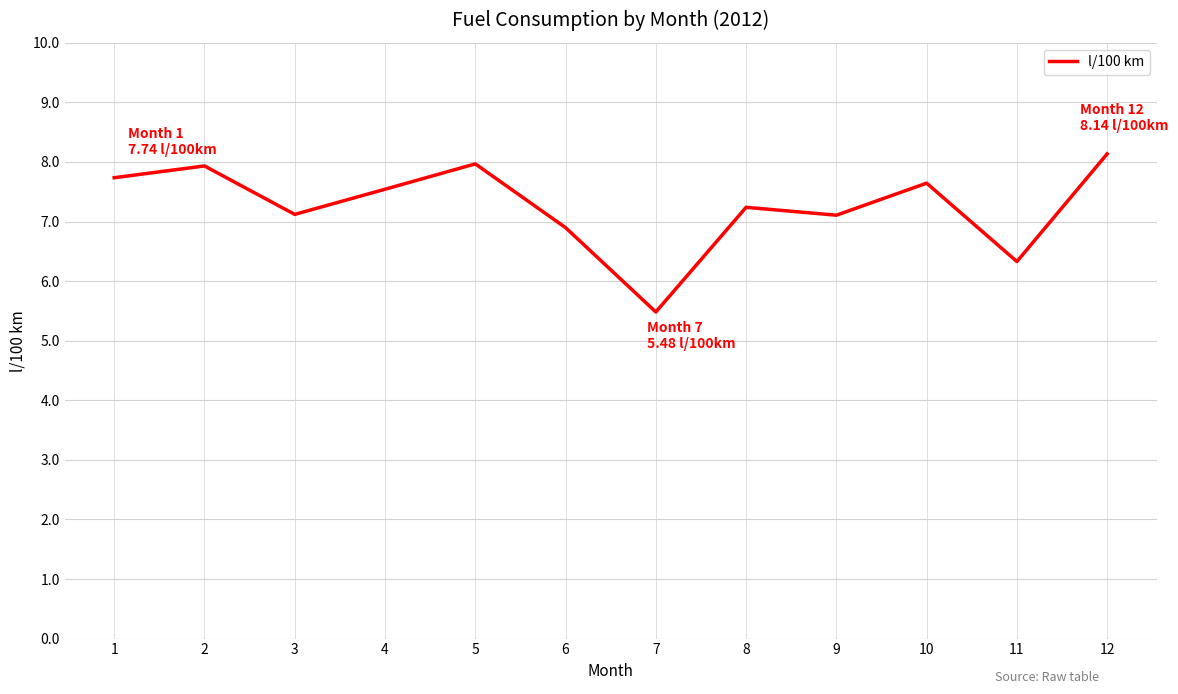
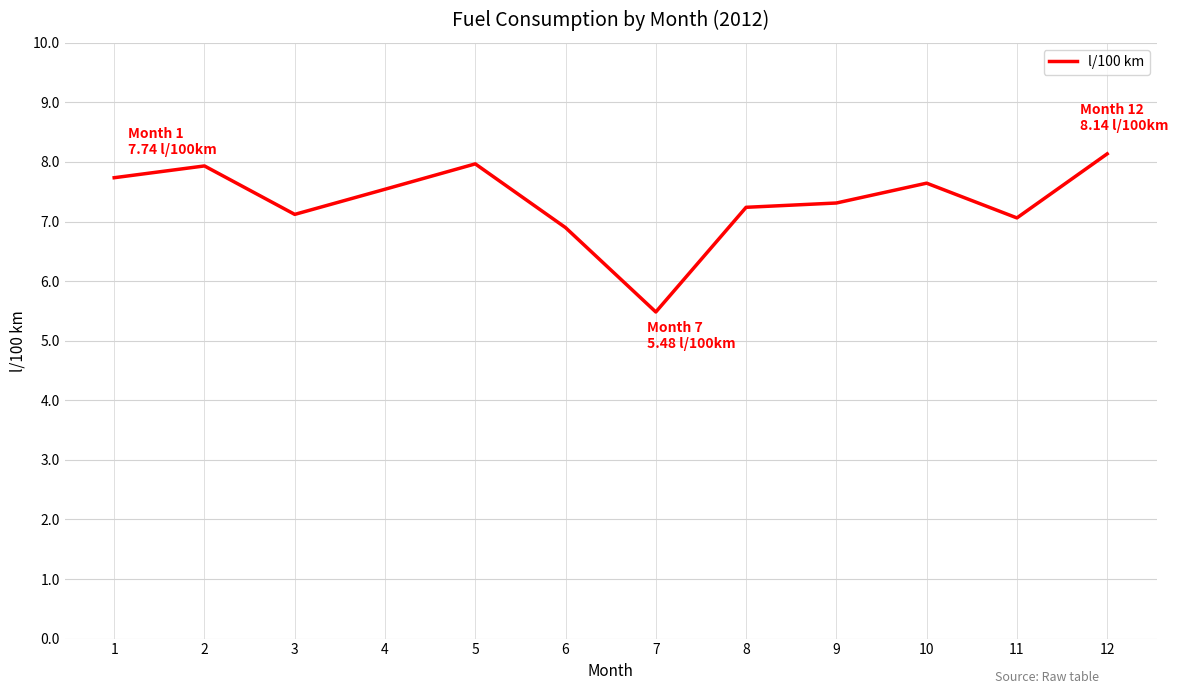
9: 7.1 -> 7.3
11: 6.3 -> 7.1
